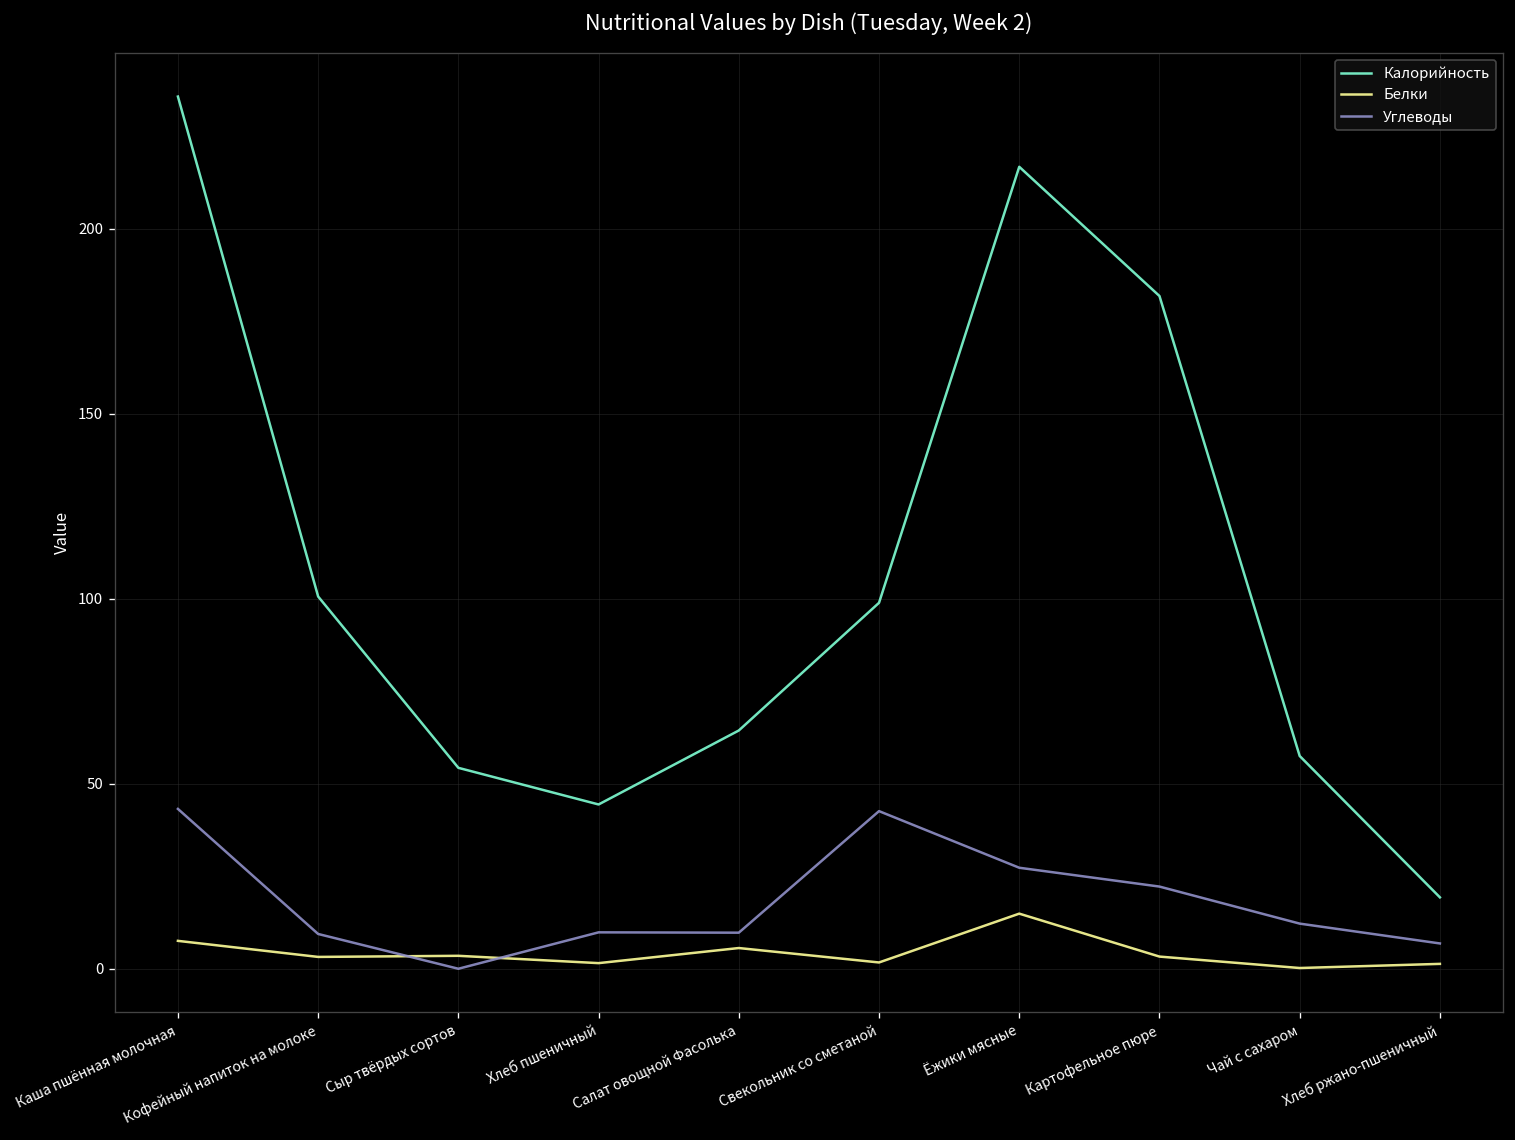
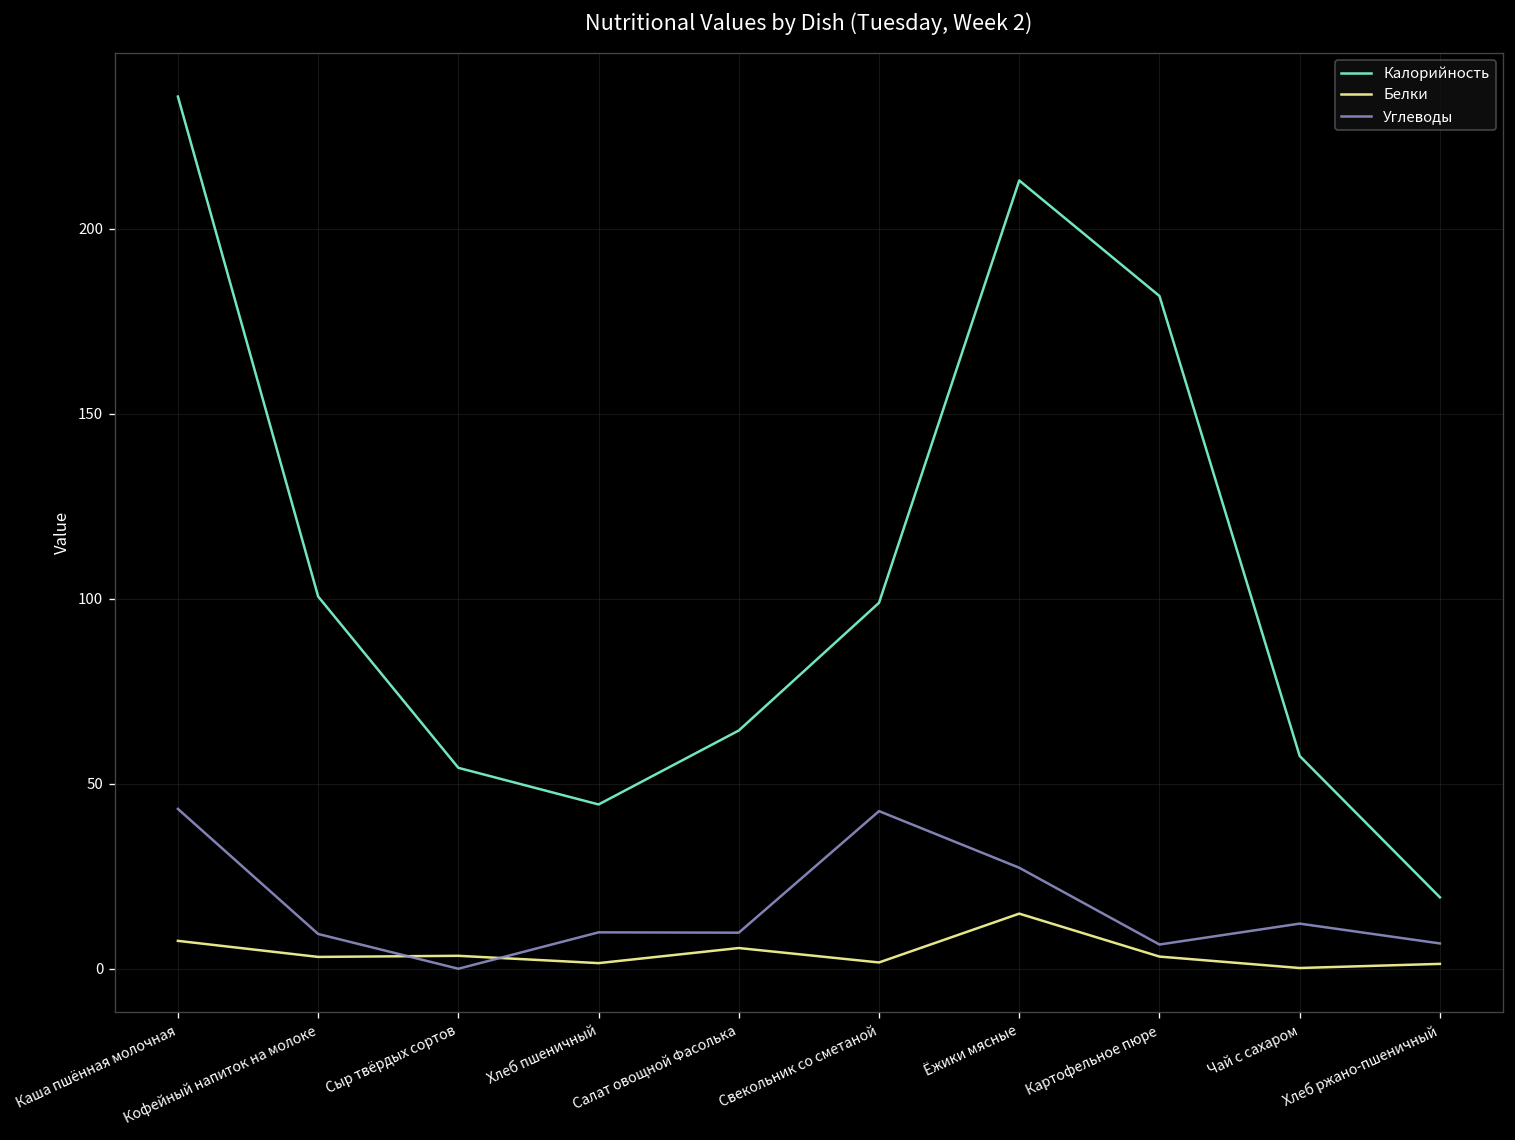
Калорийность, Ёжики мясные: 217 -> 213
Углеводы, Картофельное пюре: 22 -> 7
